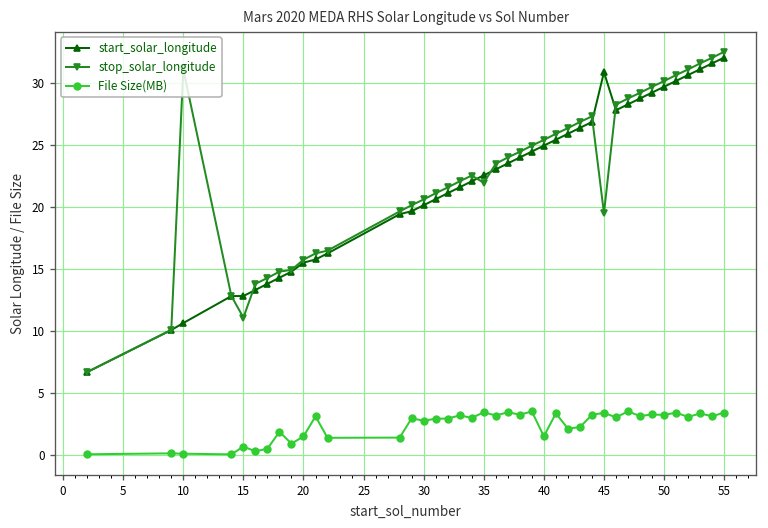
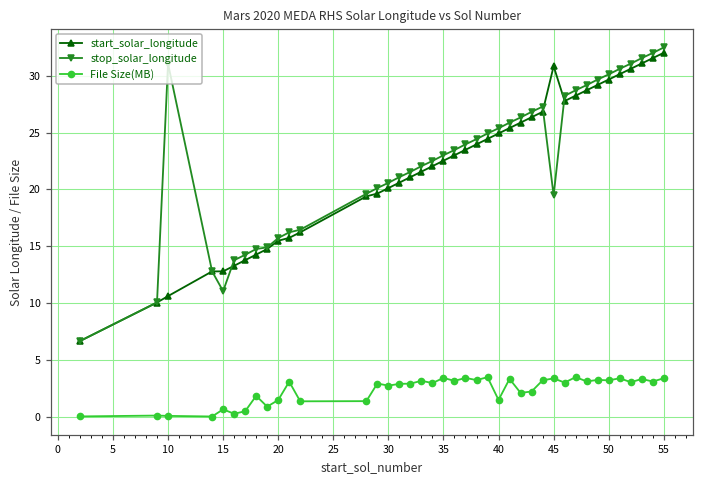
stop_solar_longitude, 35: 21.9 -> 23.0
